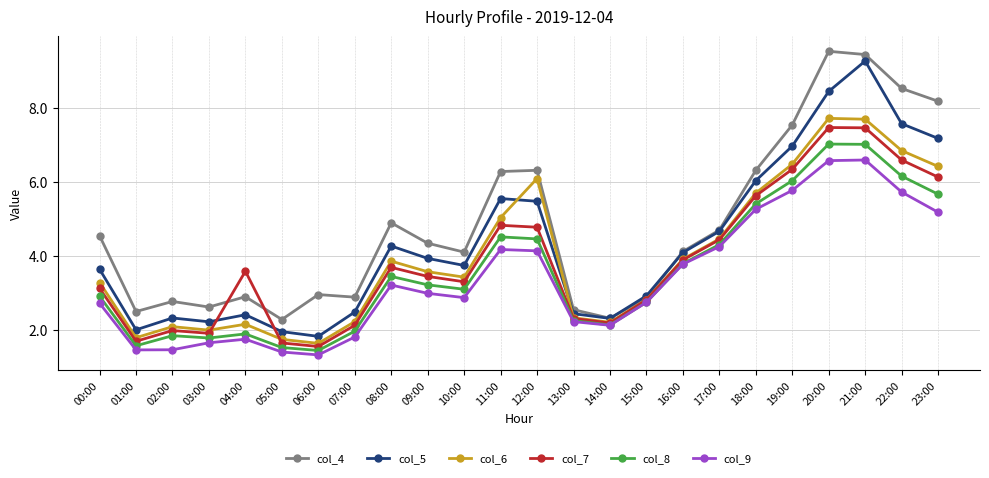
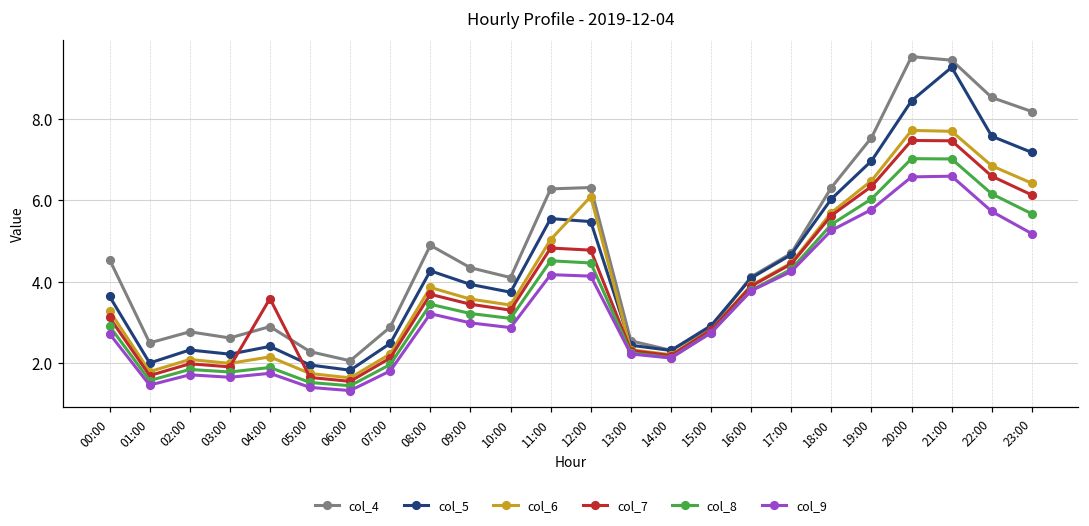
col_9, 02:00: 1.5 -> 1.7
col_4, 06:00: 3.0 -> 2.1
